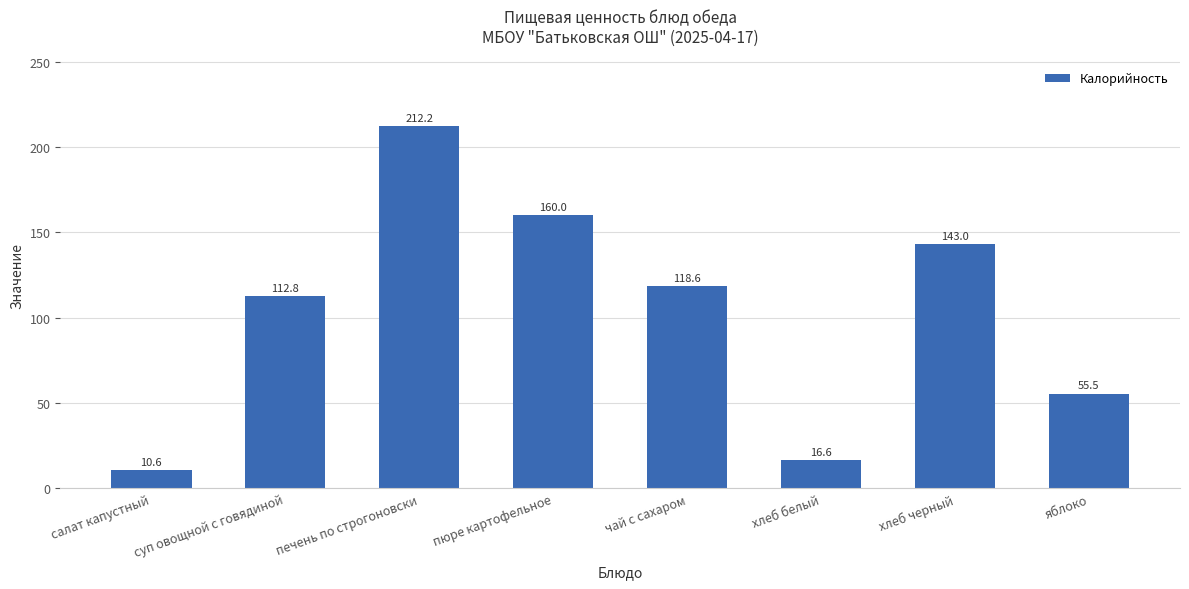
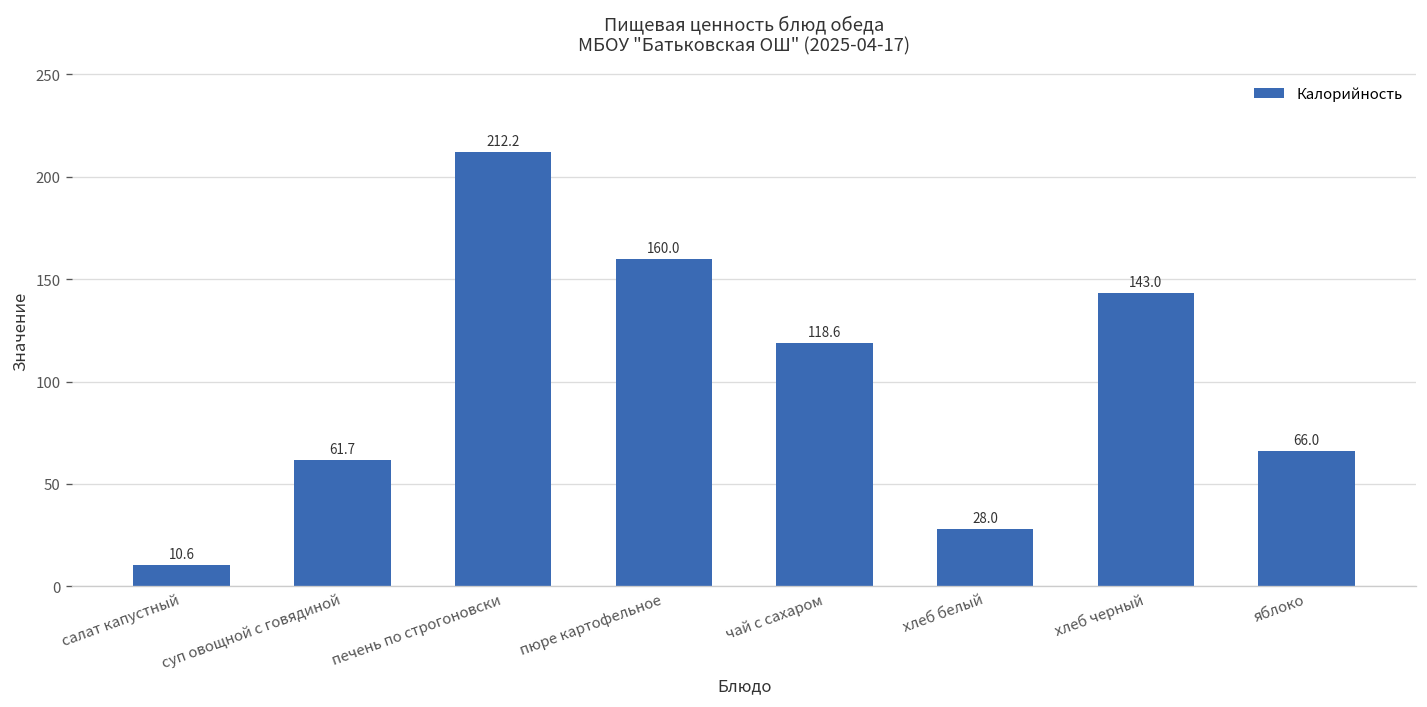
суп овощной с говядиной: 112.8 -> 61.7
хлеб белый: 16.6 -> 28.0
яблоко: 55.5 -> 66.0
